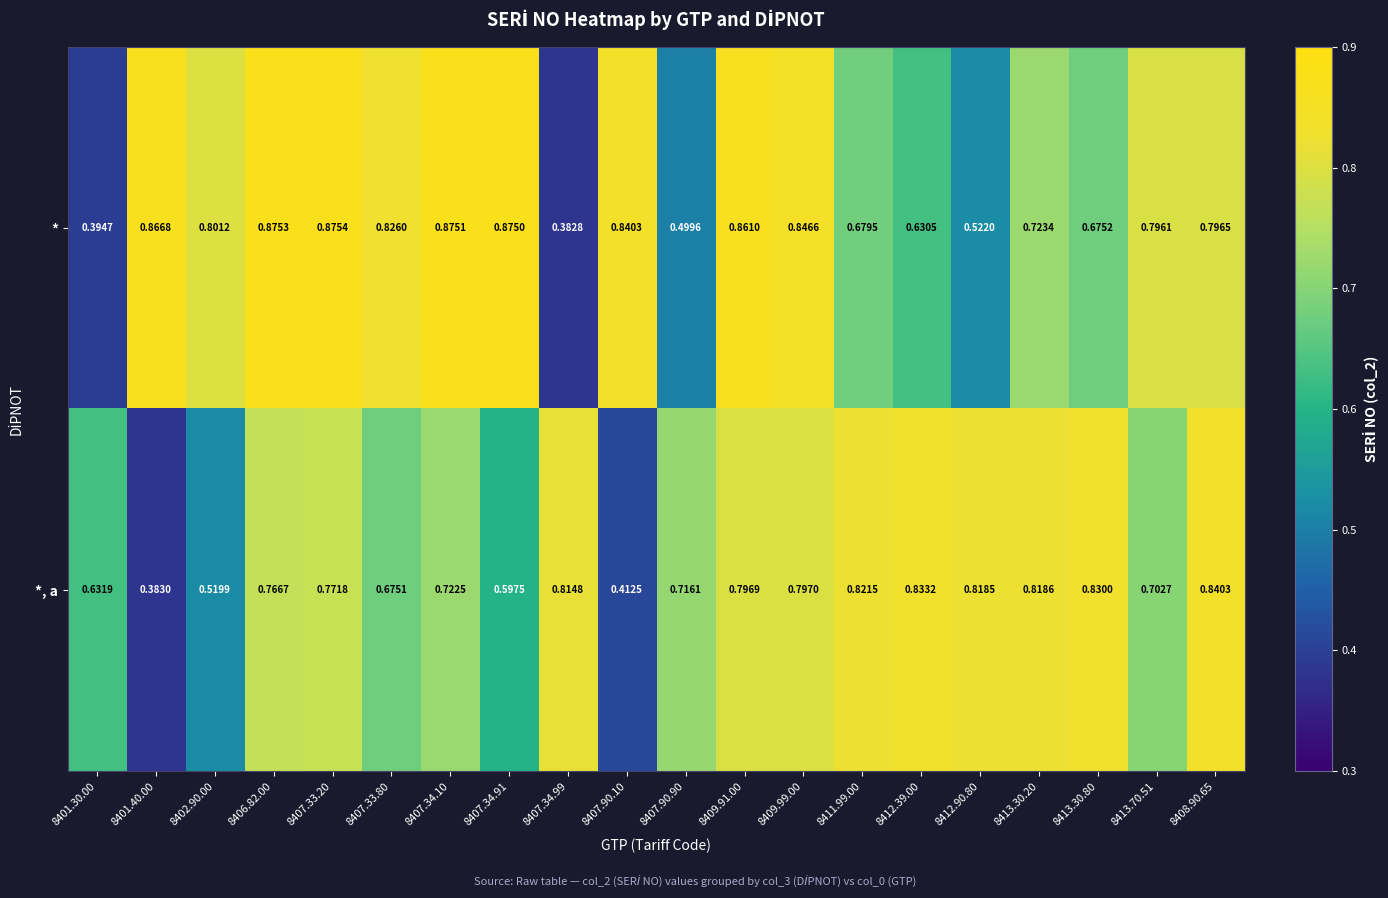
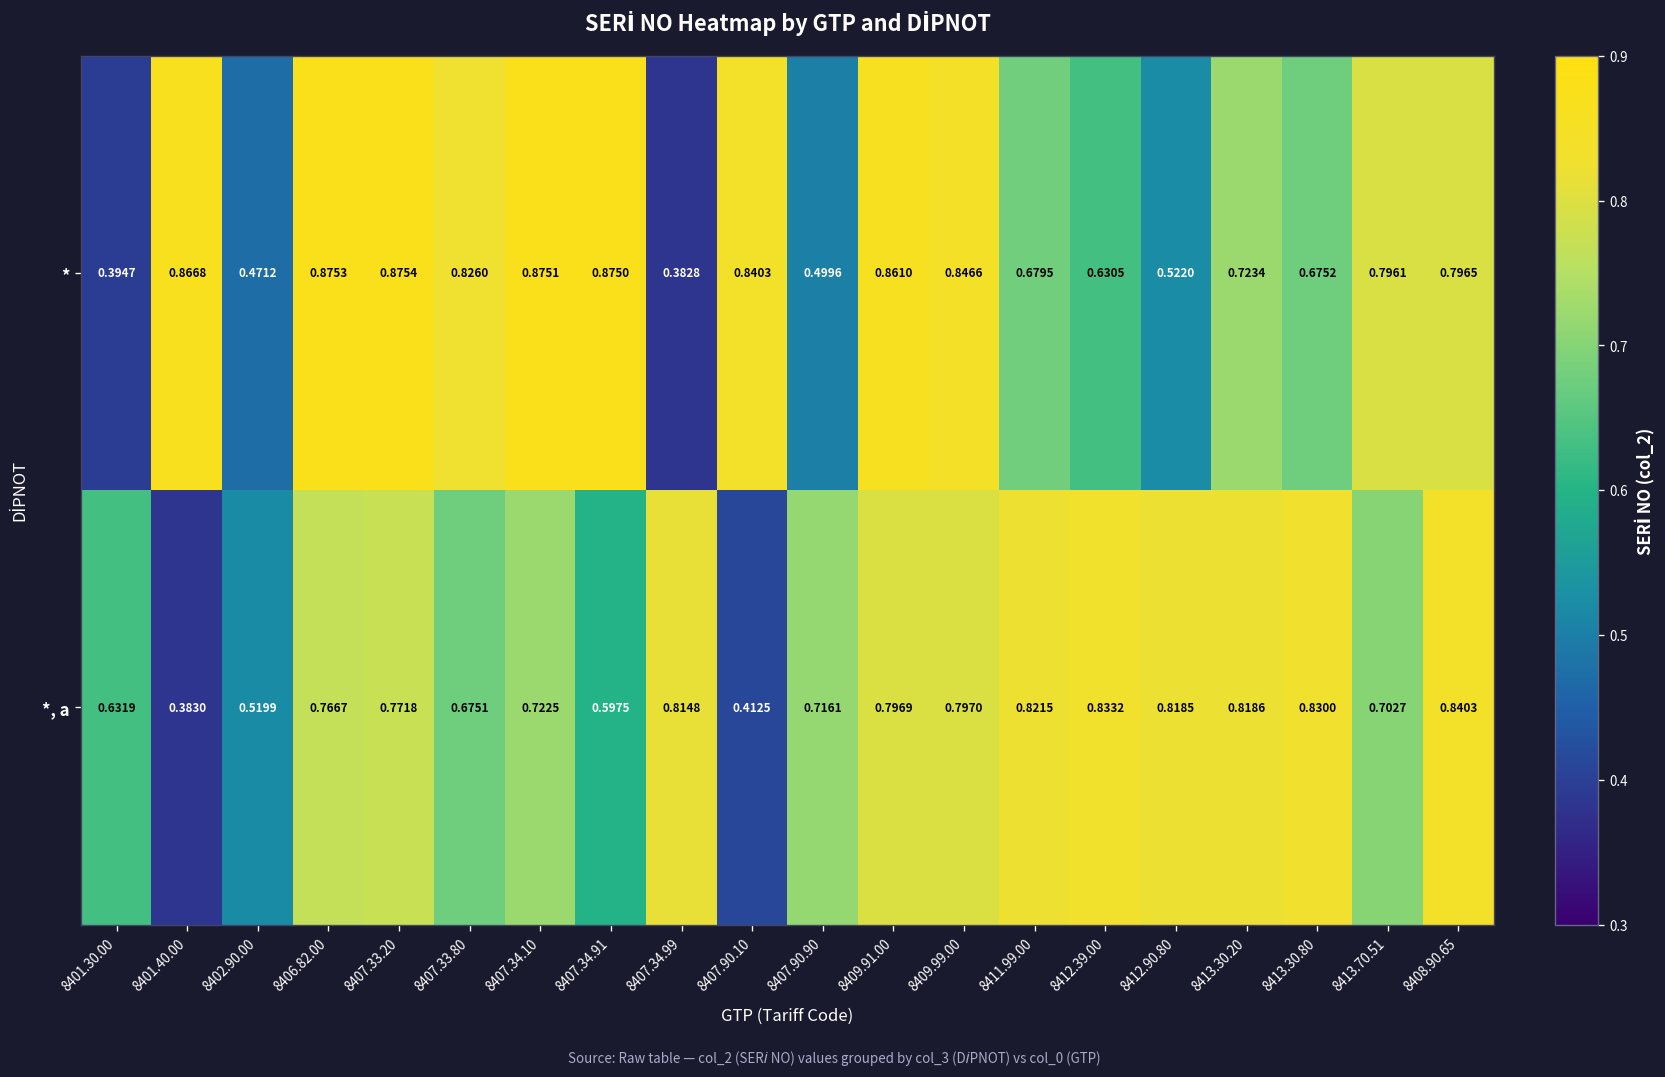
*, 8402.90.00: 0.8012 -> 0.4712
